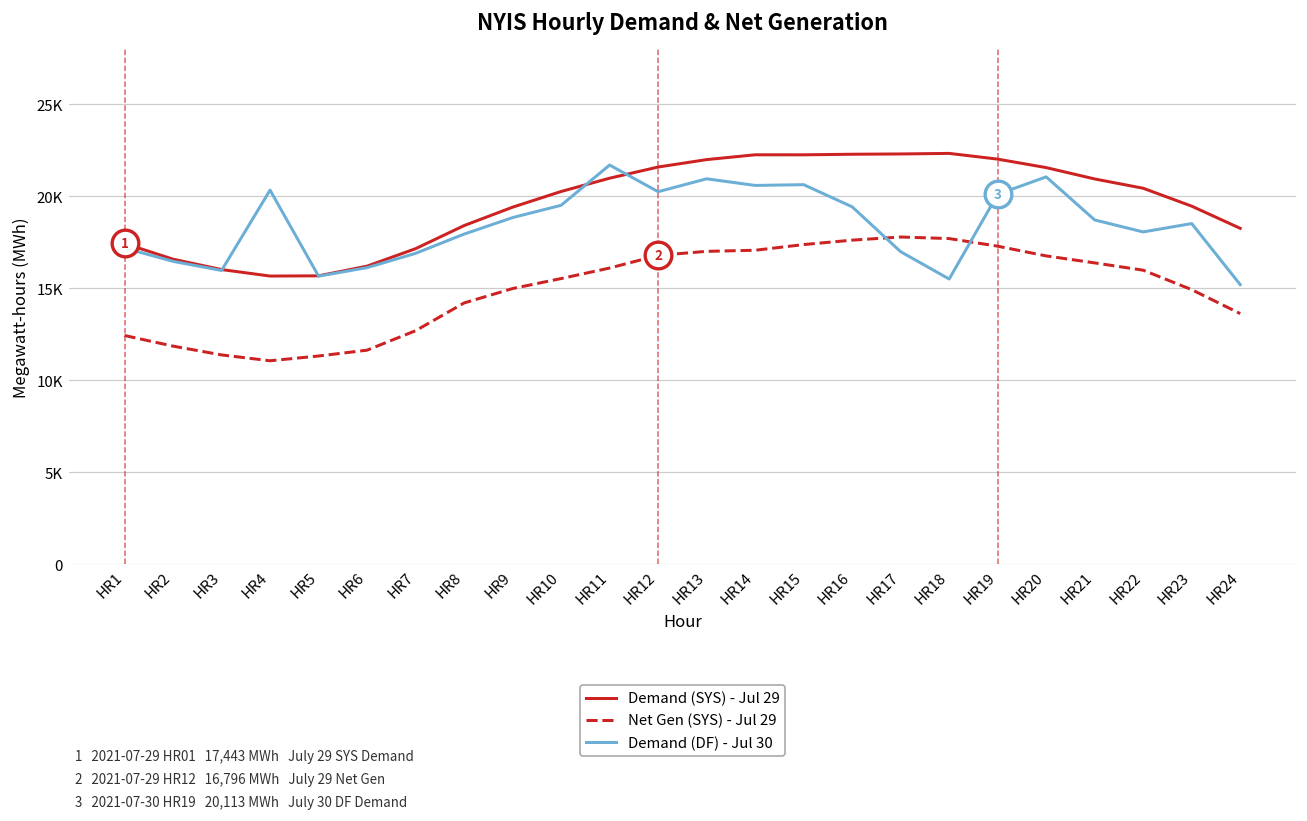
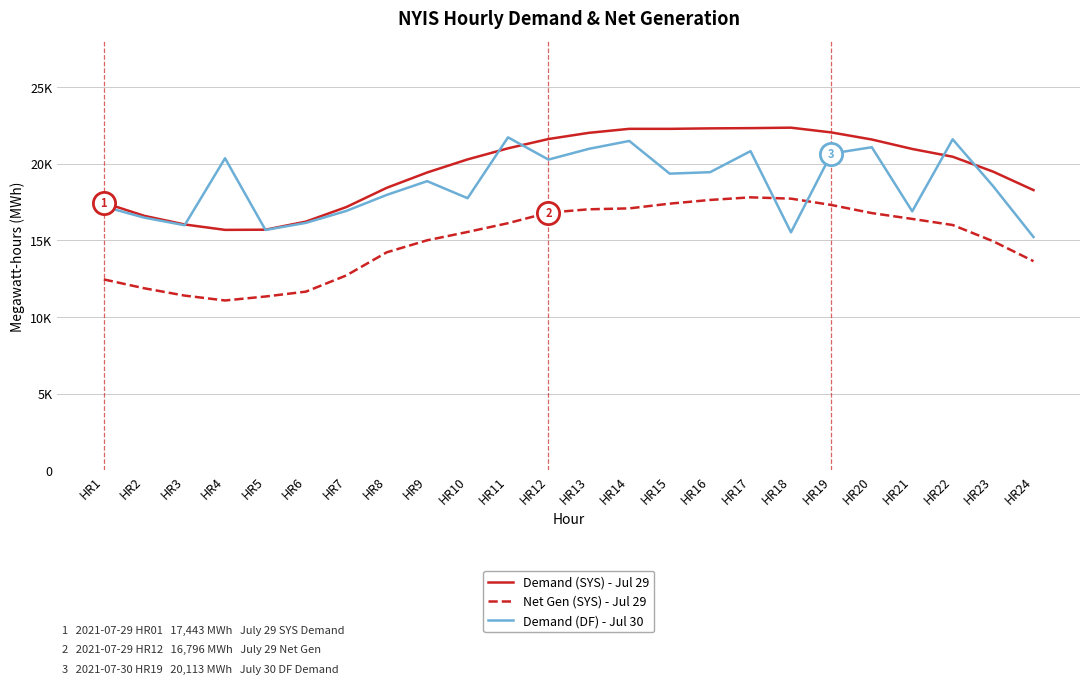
Demand (DF) - Jul 30, HR10: 19500 -> 17700
Demand (DF) - Jul 30, HR14: 20600 -> 21500
Demand (DF) - Jul 30, HR15: 20600 -> 19300
Demand (DF) - Jul 30, HR17: 17000 -> 20800
Demand (DF) - Jul 30, HR19: 20100 -> 20700
Demand (DF) - Jul 30, HR21: 18700 -> 16900
Demand (DF) - Jul 30, HR22: 18100 -> 21600
